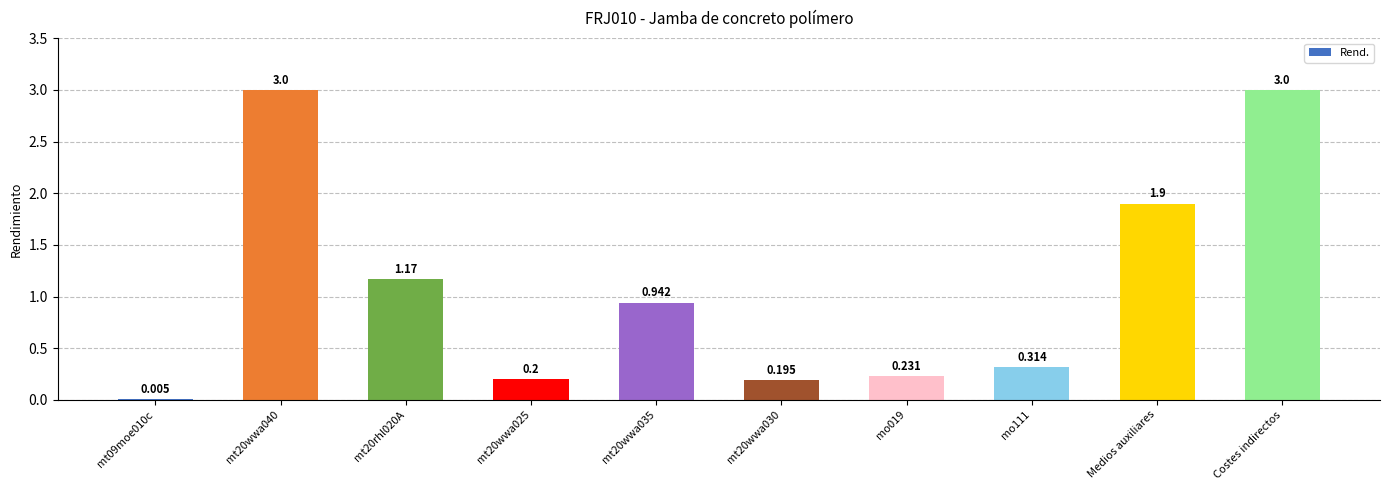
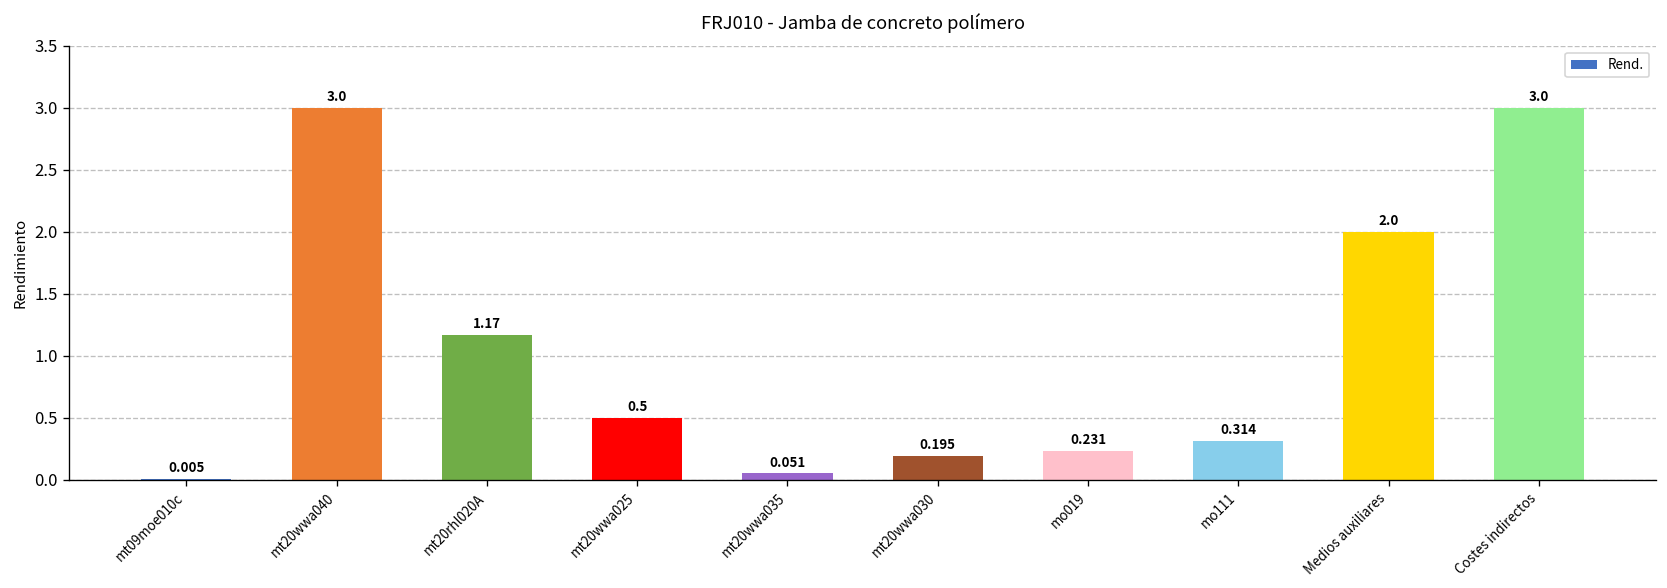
mt20wwa025: 0.2 -> 0.5
mt20wwa035: 0.942 -> 0.051
Medios auxiliares: 1.9 -> 2.0
